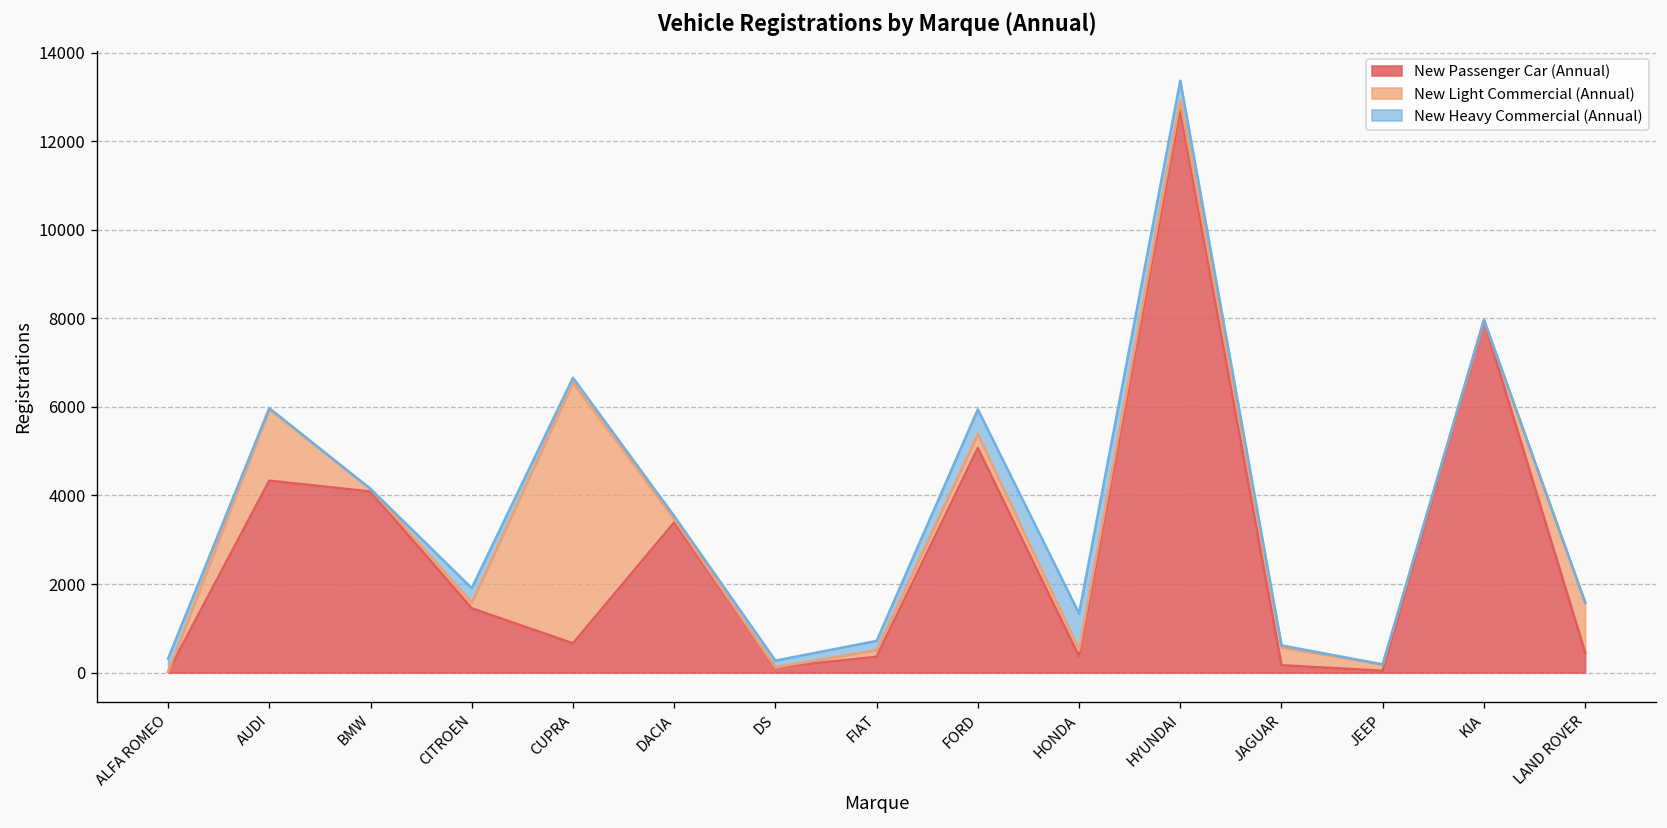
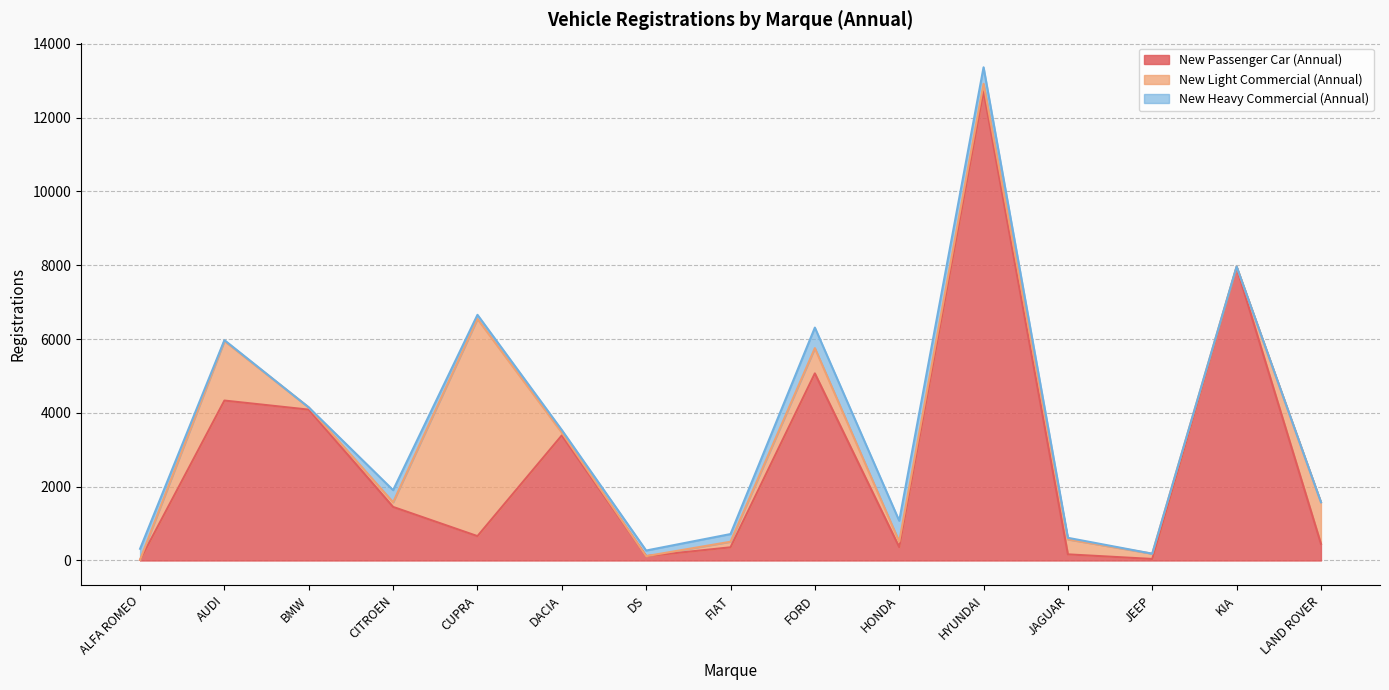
New Light Commercial (Annual), FORD: 300 -> 700
New Heavy Commercial (Annual), HONDA: 800 -> 600
